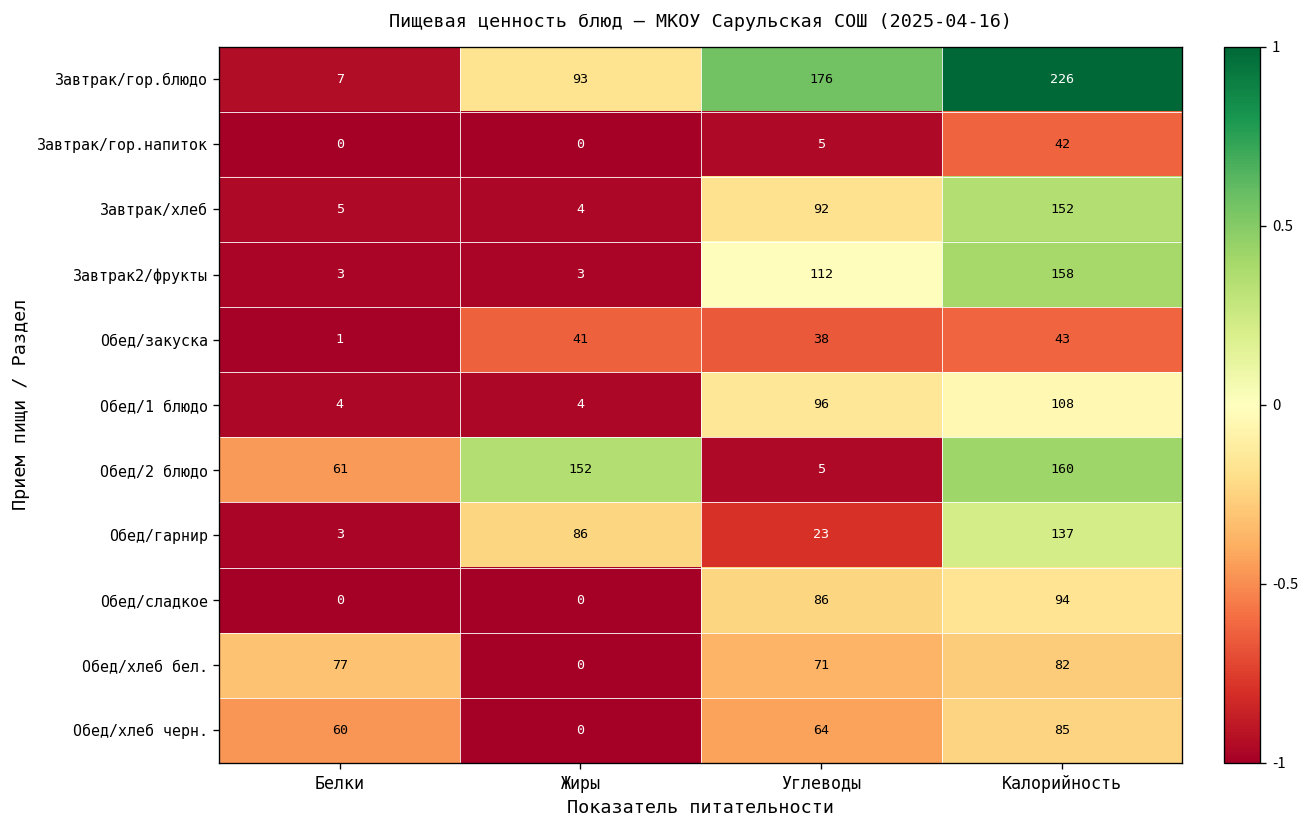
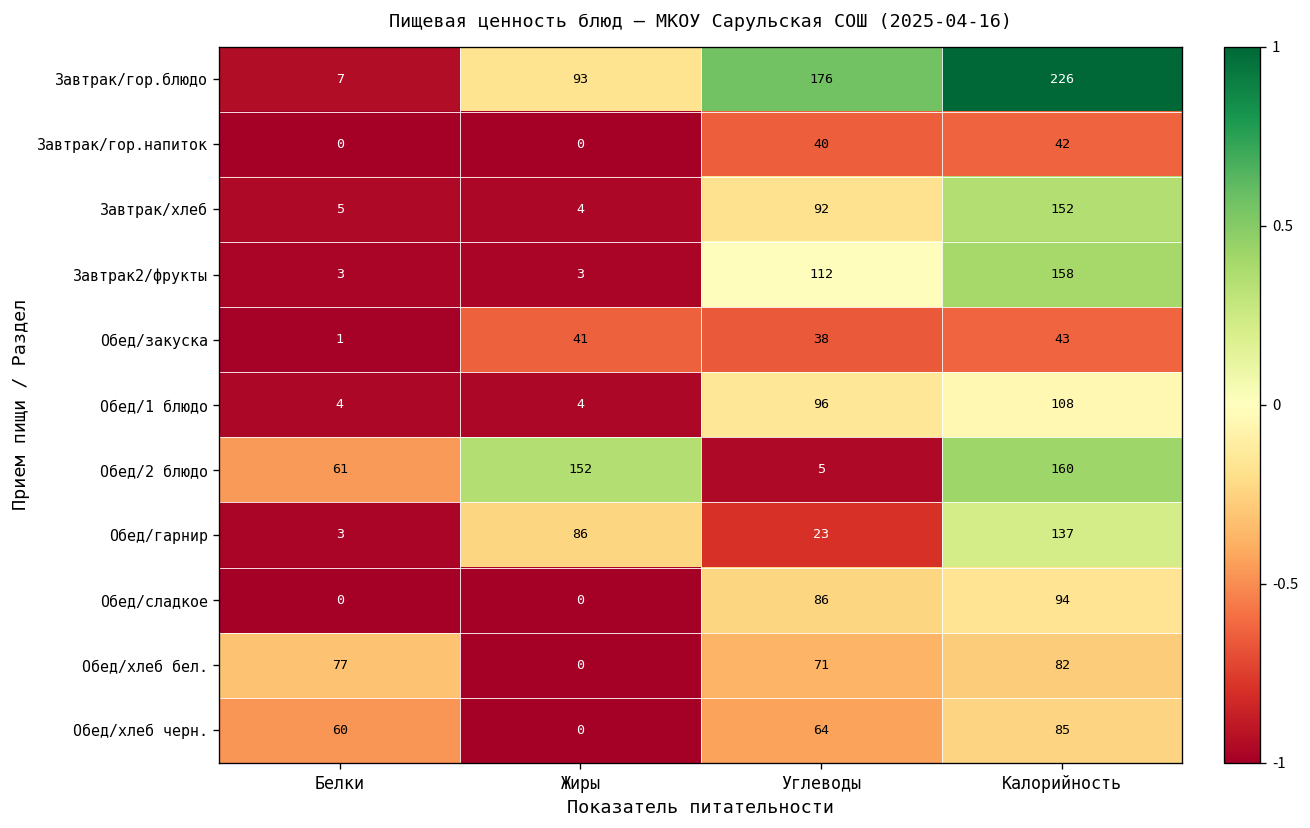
Завтрак/гор.напиток, Углеводы: 5 -> 40
